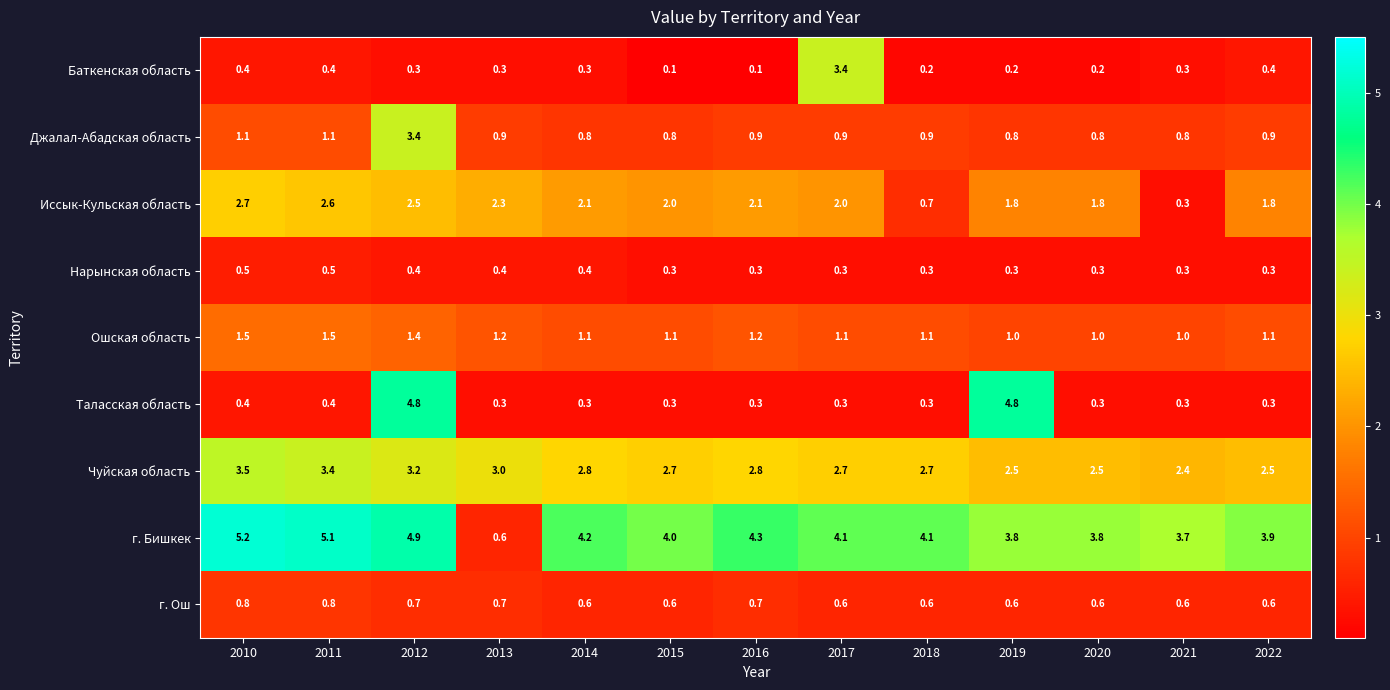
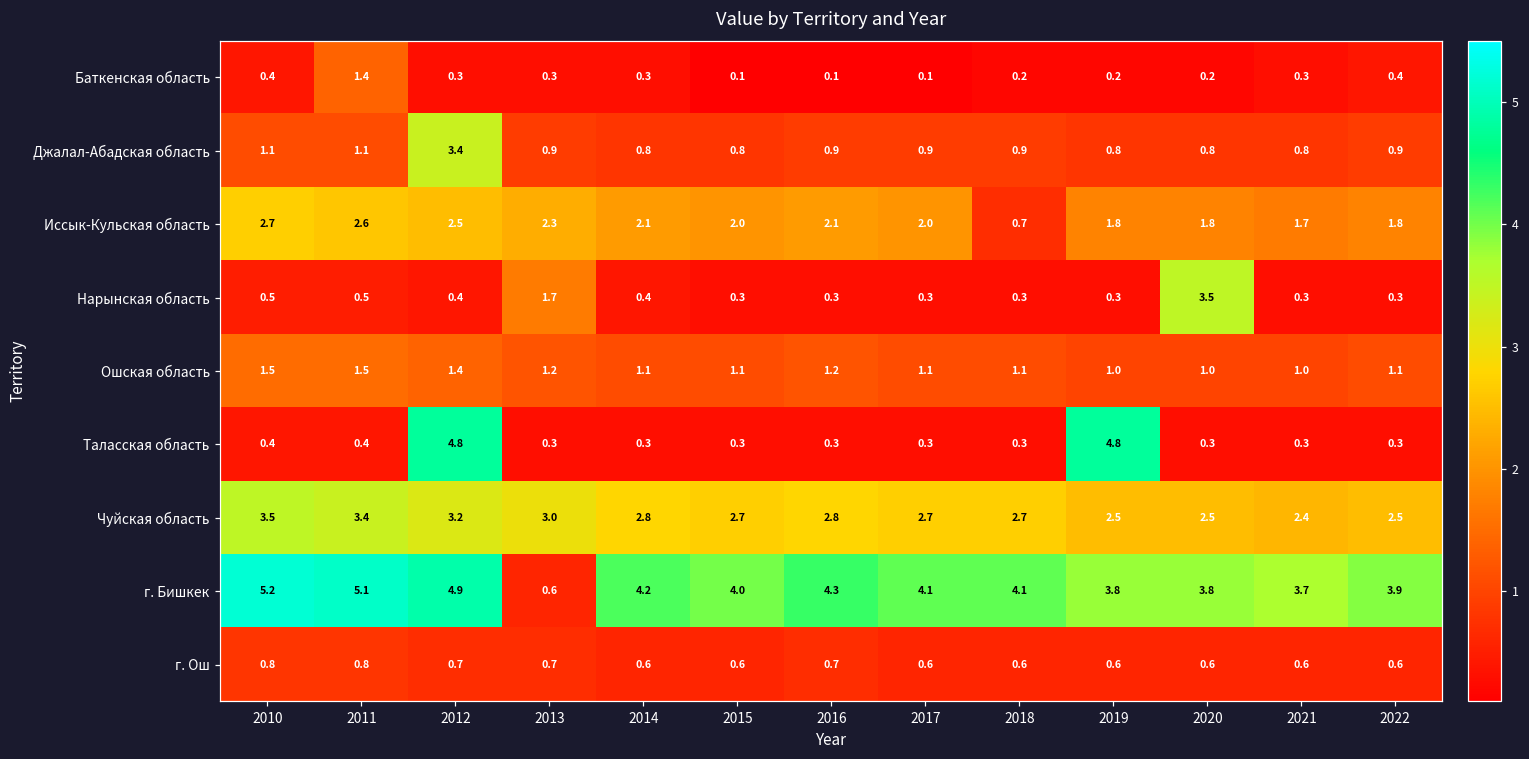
Баткенская область, 2011: 0.4 -> 1.4
Баткенская область, 2017: 3.4 -> 0.1
Иссык-Кульская область, 2021: 0.3 -> 1.7
Нарынская область, 2013: 0.4 -> 1.7
Нарынская область, 2020: 0.3 -> 3.5
